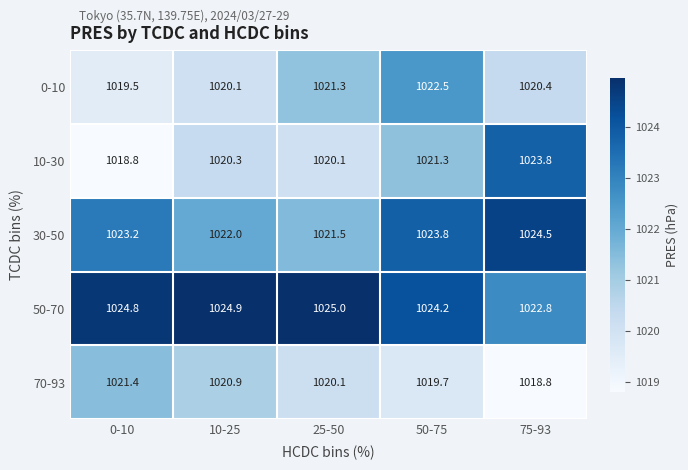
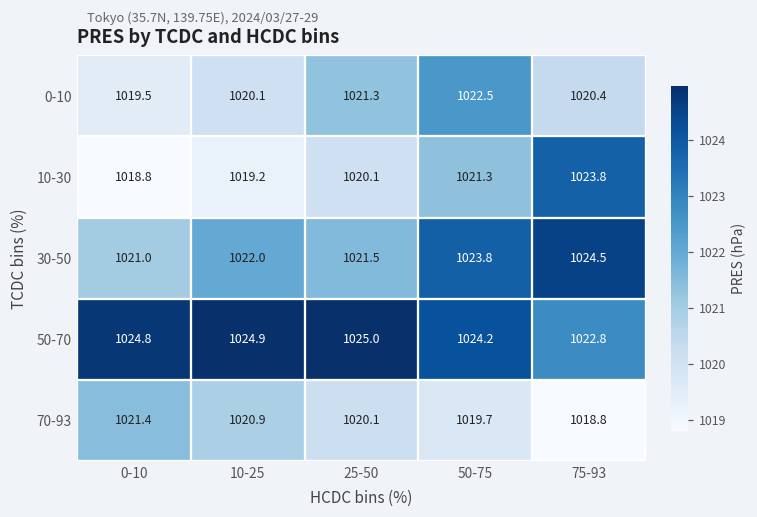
10-30, 10-25: 1020.3 -> 1019.2
30-50, 0-10: 1023.2 -> 1021.0
